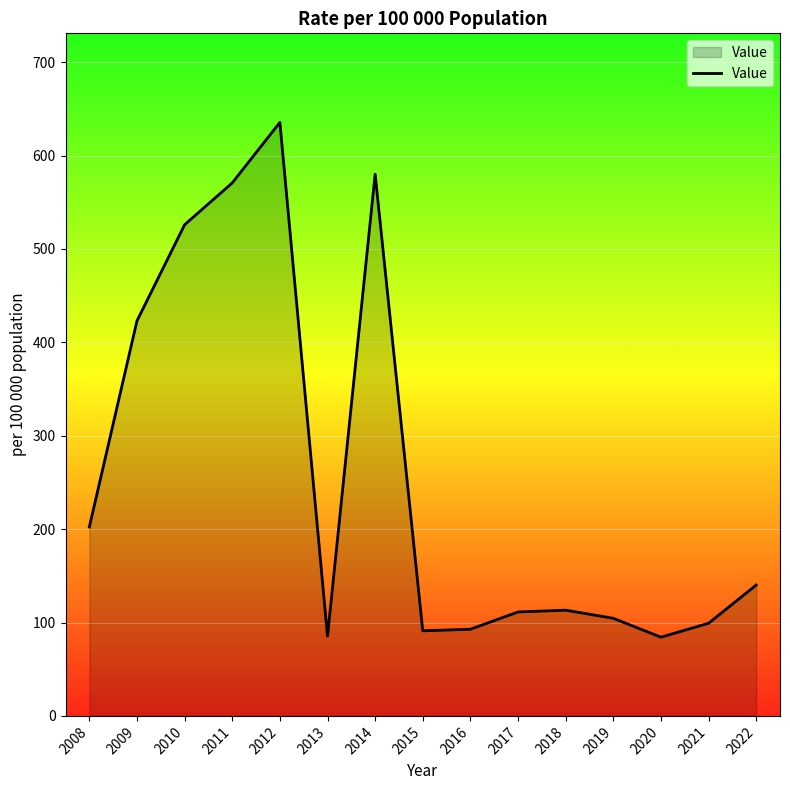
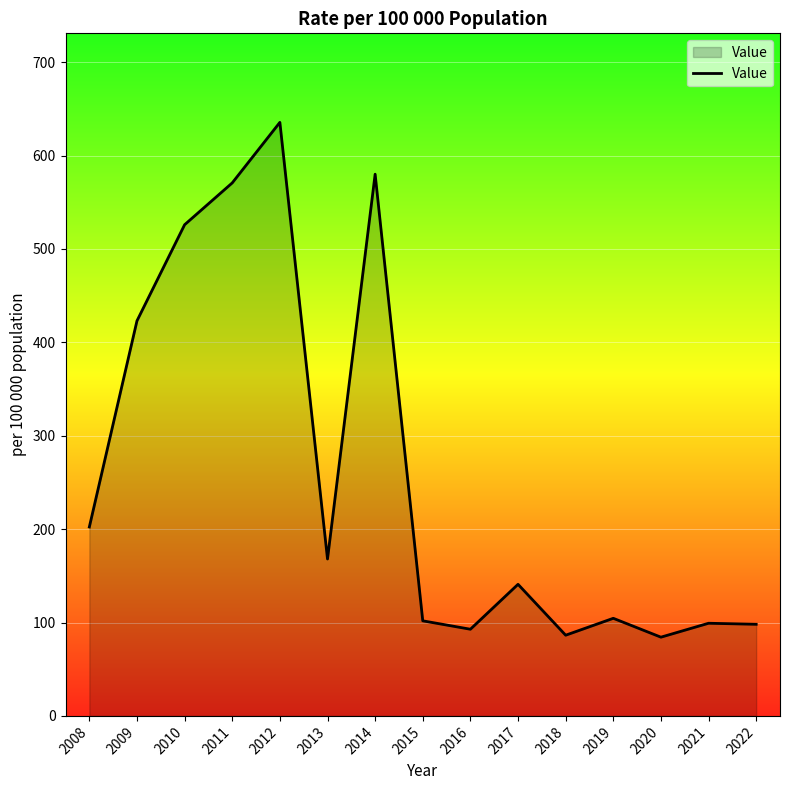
2013: 90 -> 170
2015: 90 -> 100
2017: 110 -> 140
2018: 110 -> 90
2022: 140 -> 100
